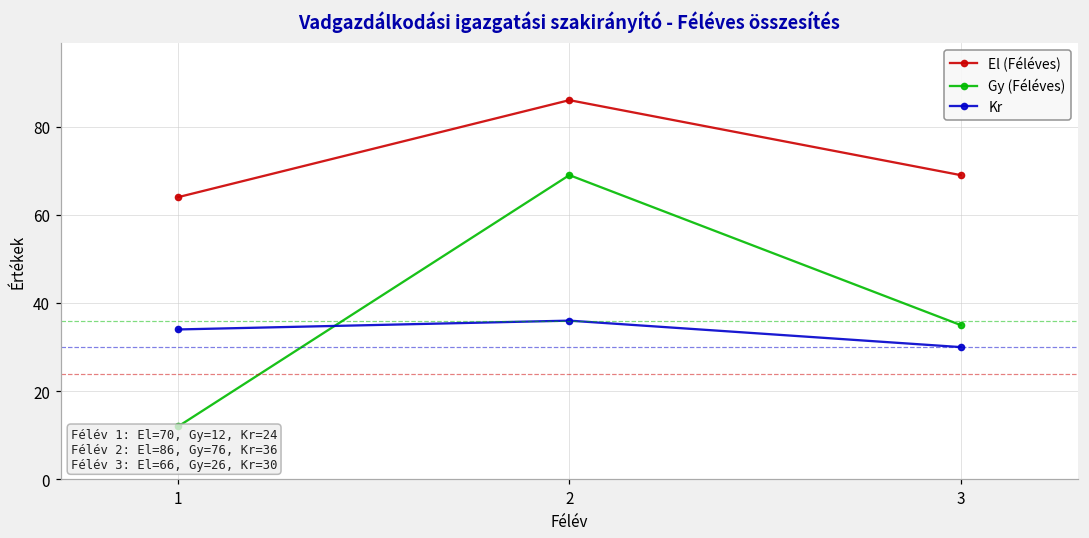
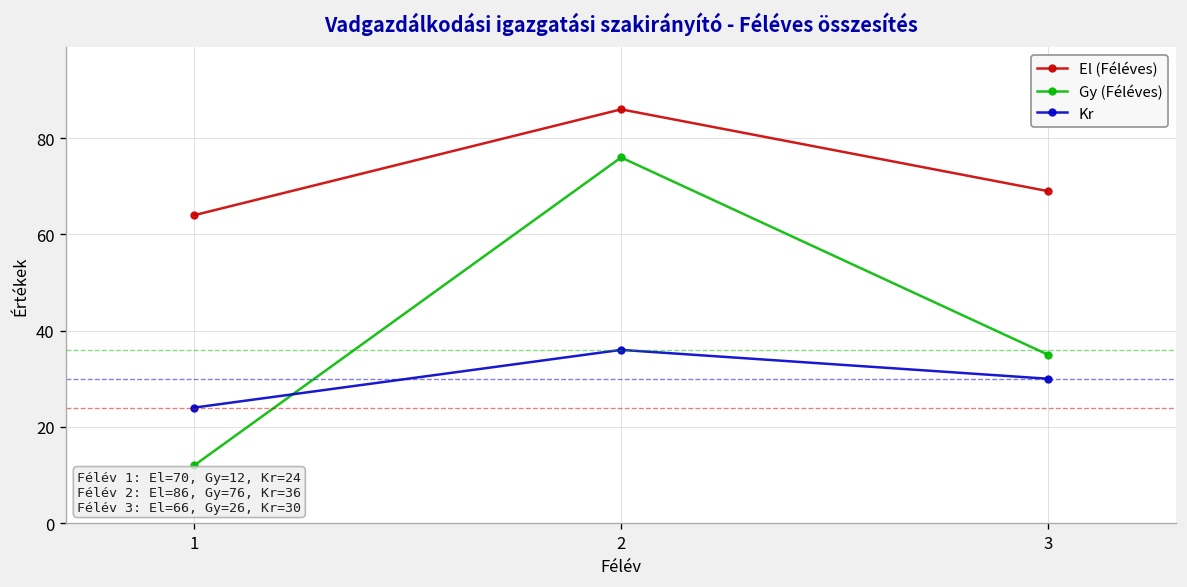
Kr, 1: 34 -> 24
Gy (Féléves), 2: 69 -> 76
